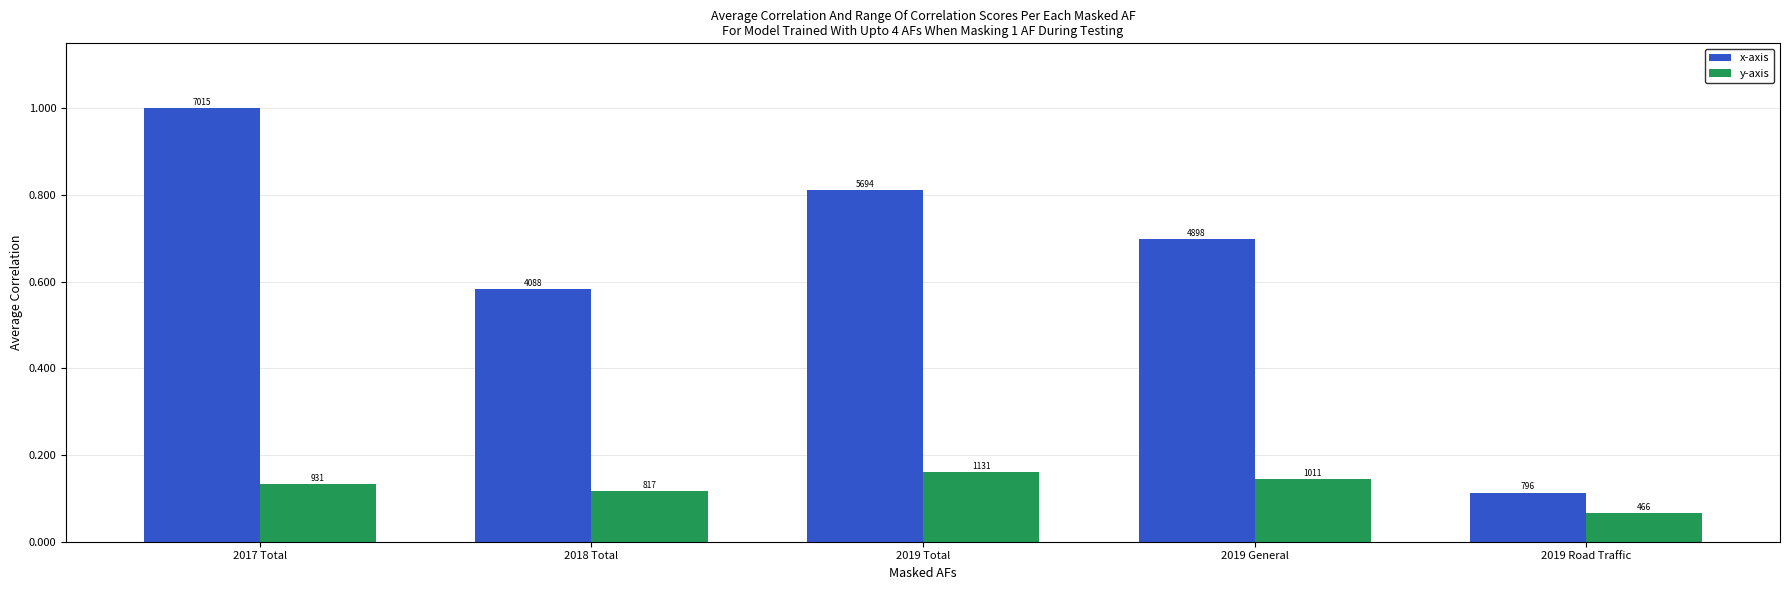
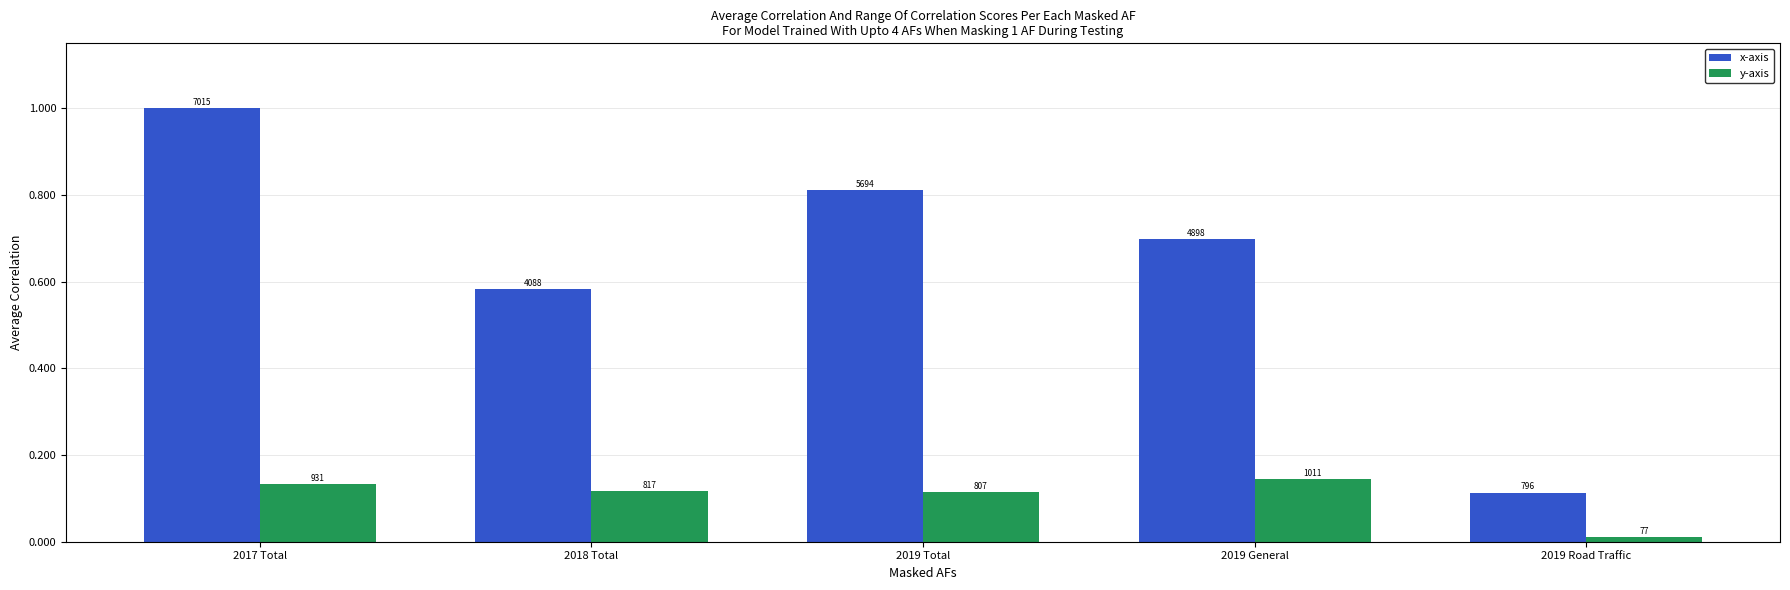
y-axis, 2019 Total: 1131 -> 807
y-axis, 2019 Road Traffic: 466 -> 77
